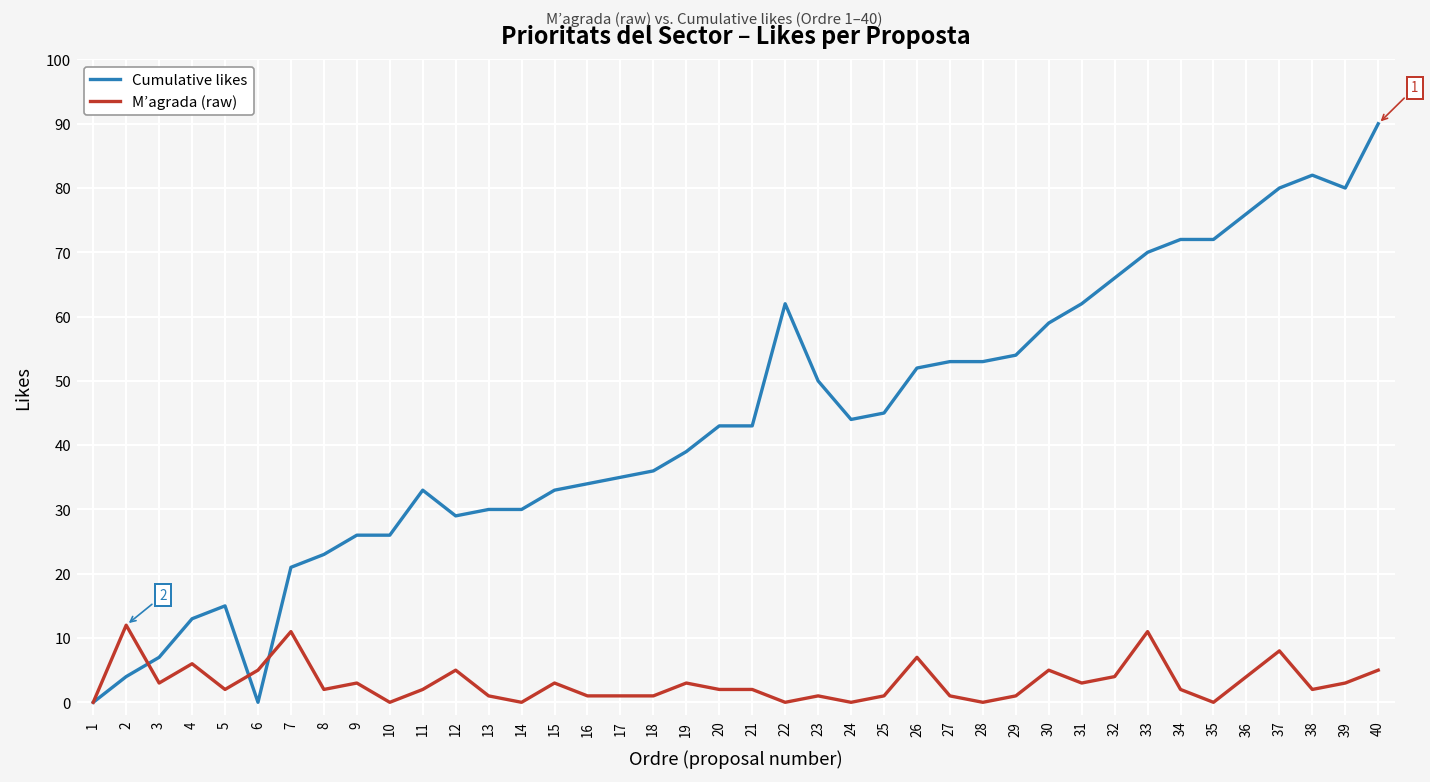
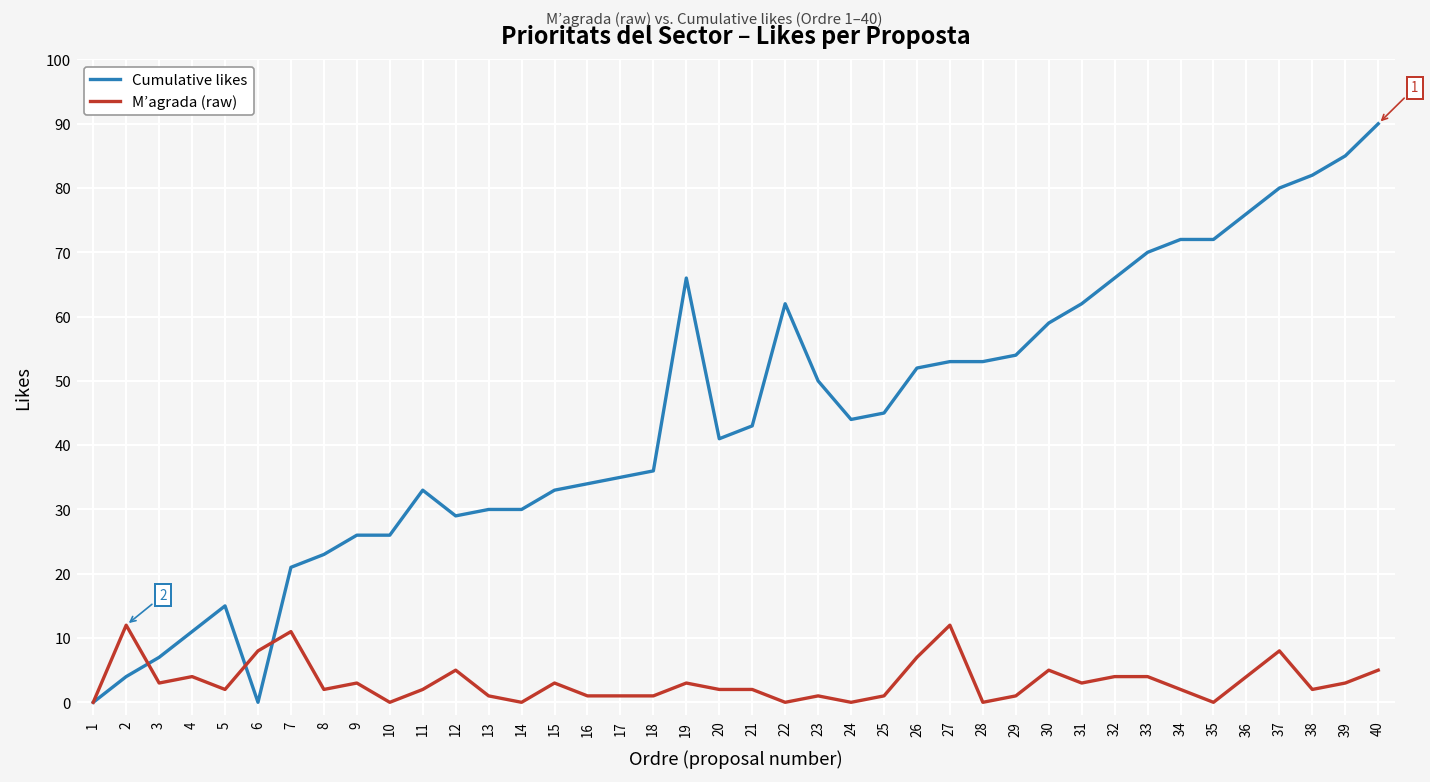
Cumulative likes, 4: 13 -> 11
M’agrada (raw), 4: 6 -> 4
M’agrada (raw), 6: 5 -> 8
Cumulative likes, 19: 39 -> 66
Cumulative likes, 20: 43 -> 41
M’agrada (raw), 27: 1 -> 12
M’agrada (raw), 33: 11 -> 4
Cumulative likes, 39: 80 -> 85
